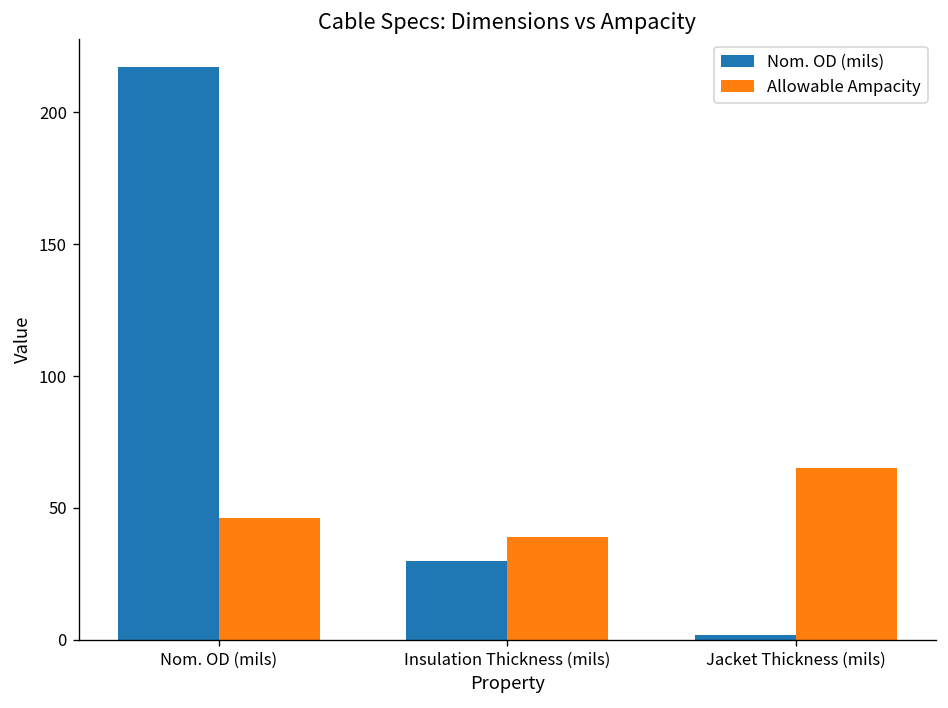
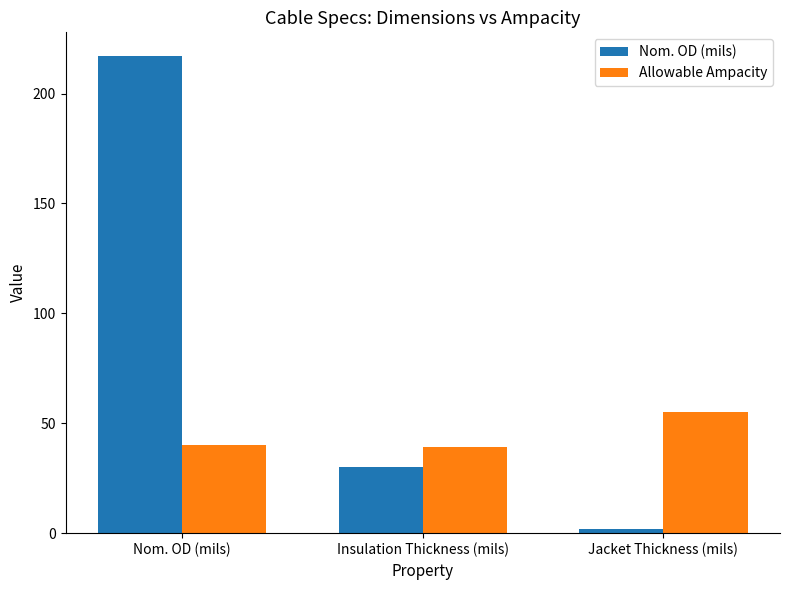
Allowable Ampacity, Nom. OD (mils): 46 -> 40
Allowable Ampacity, Jacket Thickness (mils): 65 -> 55
